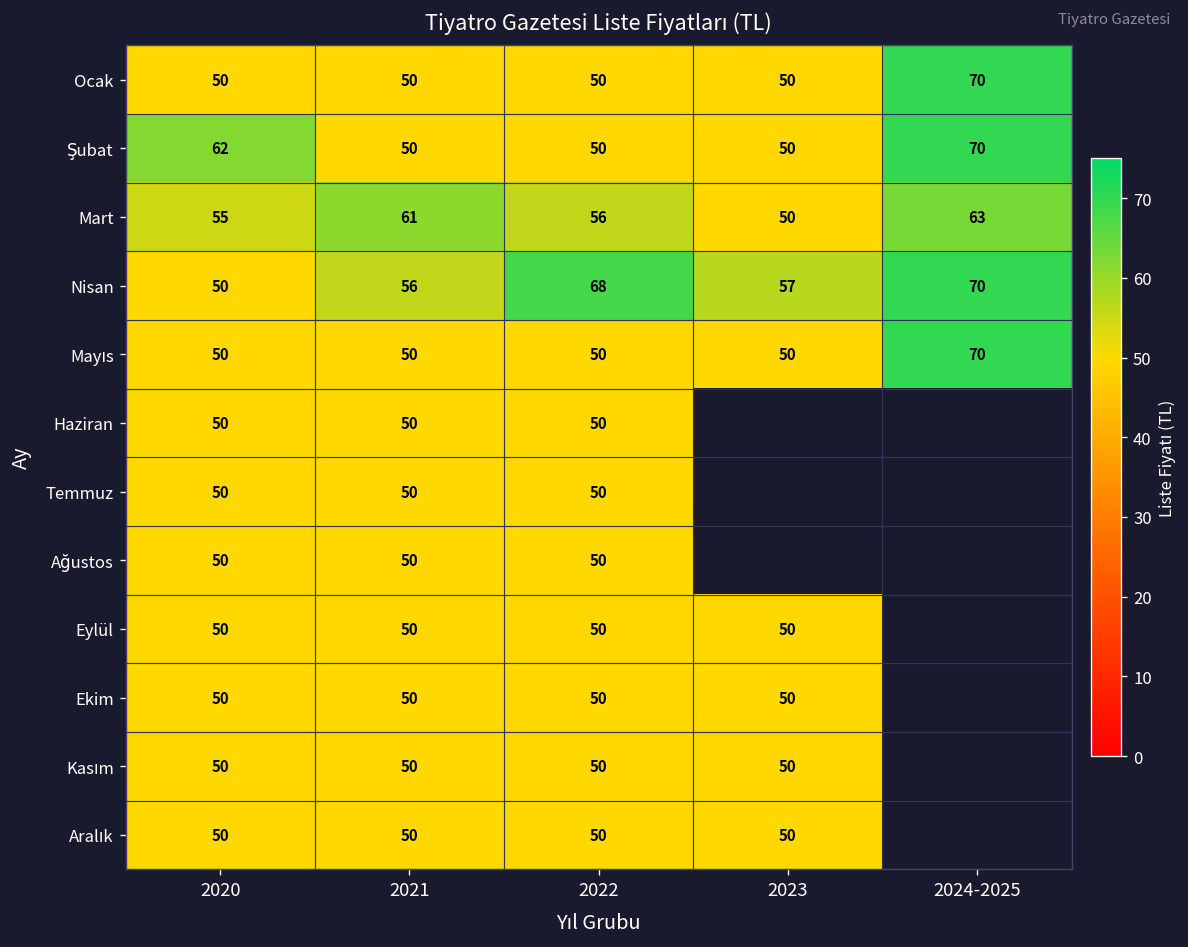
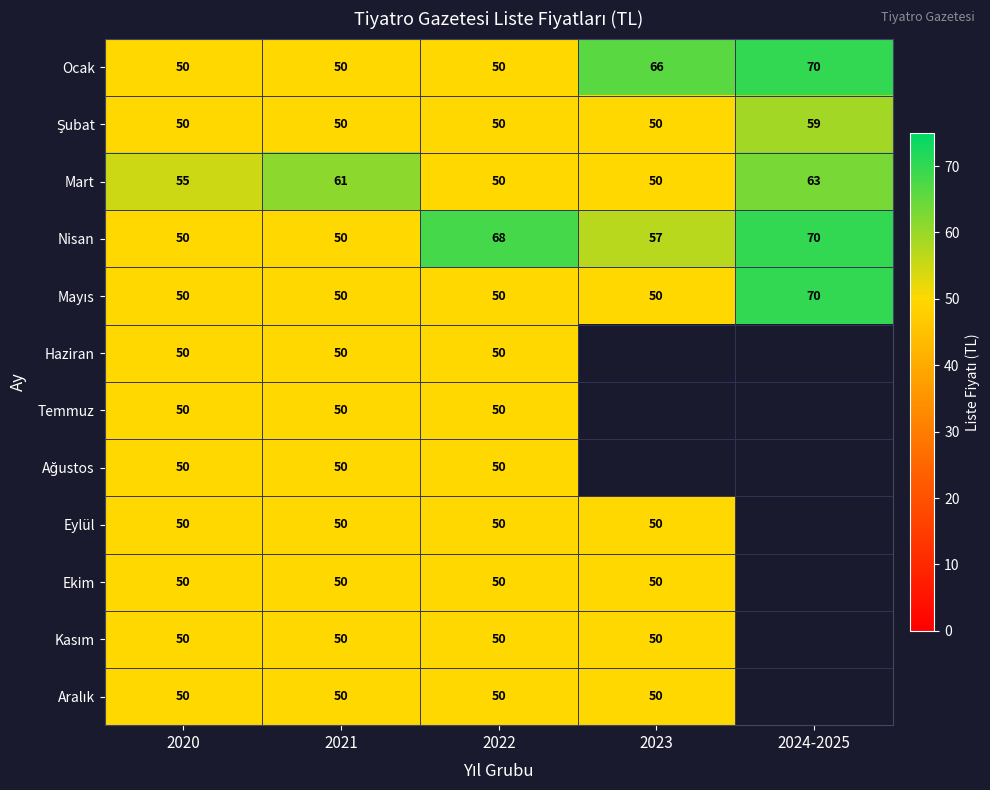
Ocak, 2023: 50 -> 66
Şubat, 2020: 62 -> 50
Şubat, 2024-2025: 70 -> 59
Mart, 2022: 56 -> 50
Nisan, 2021: 56 -> 50
